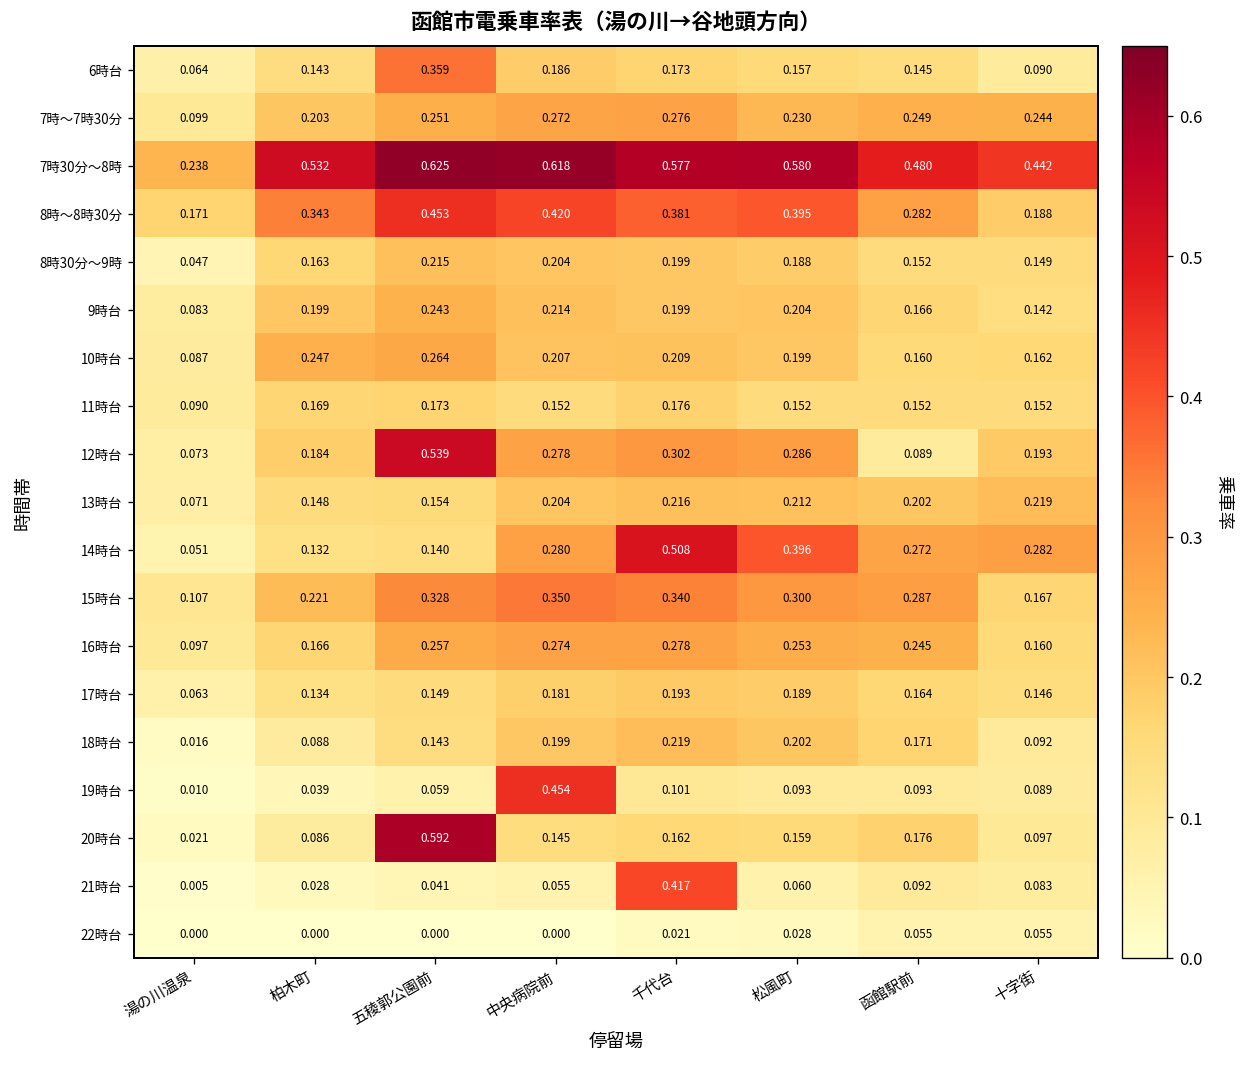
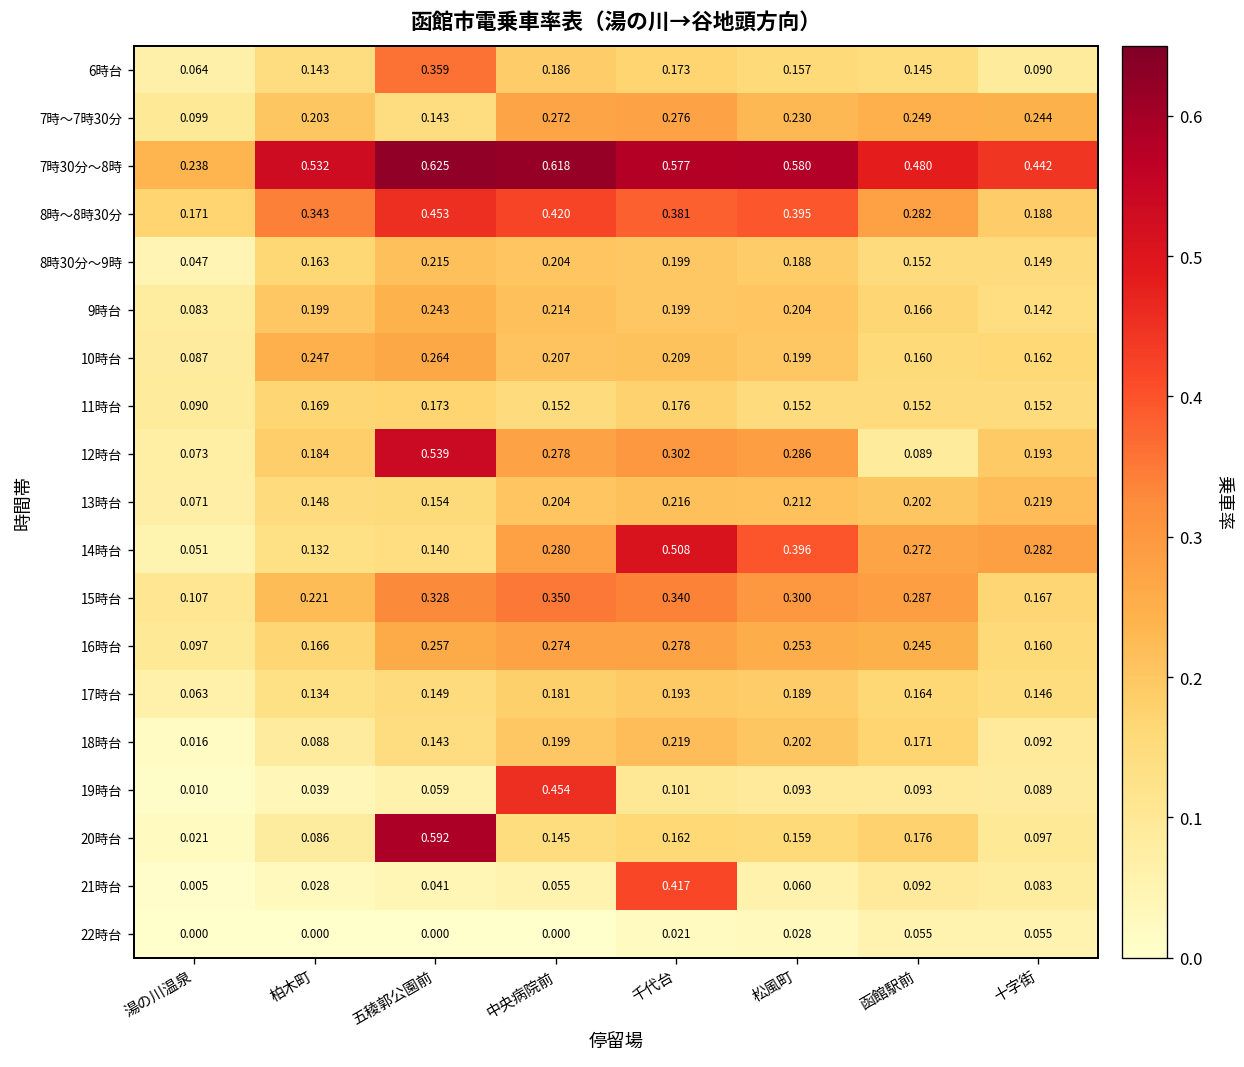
7時～7時30分, 五稜郭公園前: 0.251 -> 0.143
